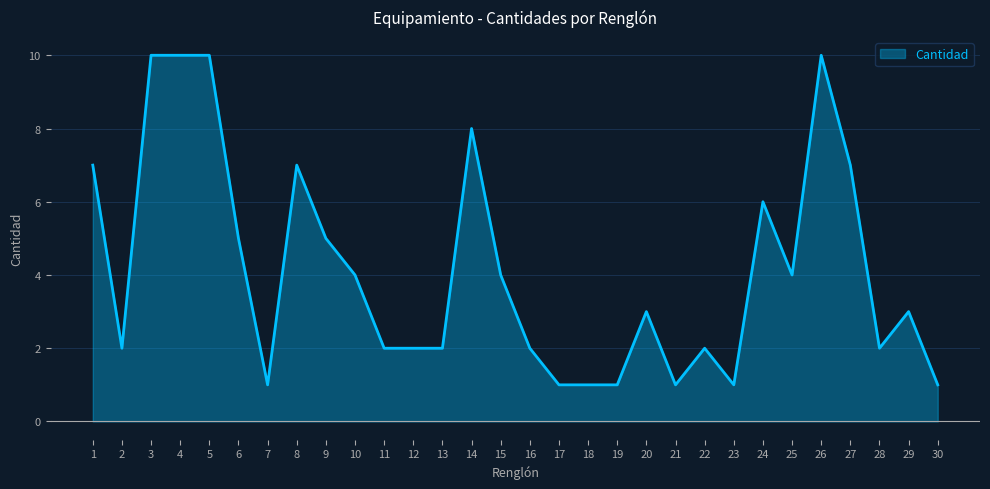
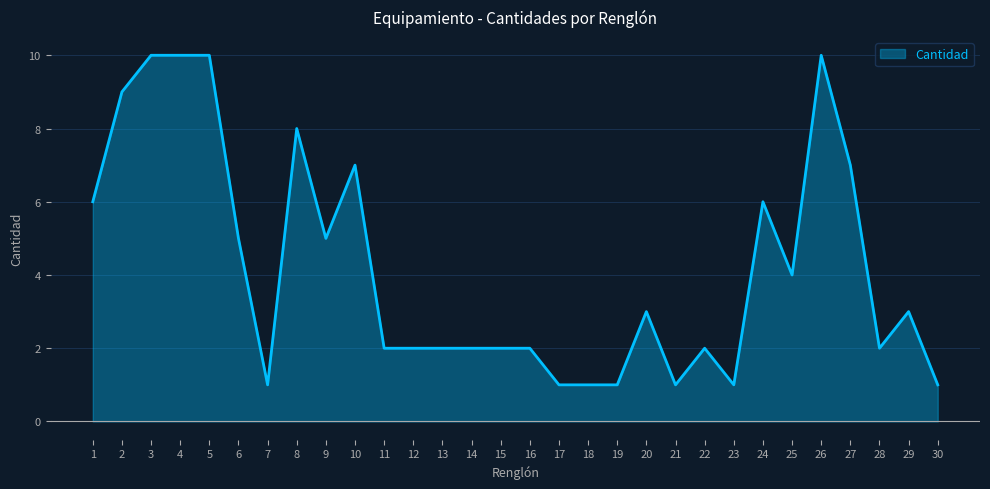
1: 7 -> 6
2: 2 -> 9
8: 7 -> 8
10: 4 -> 7
14: 8 -> 2
15: 4 -> 2
